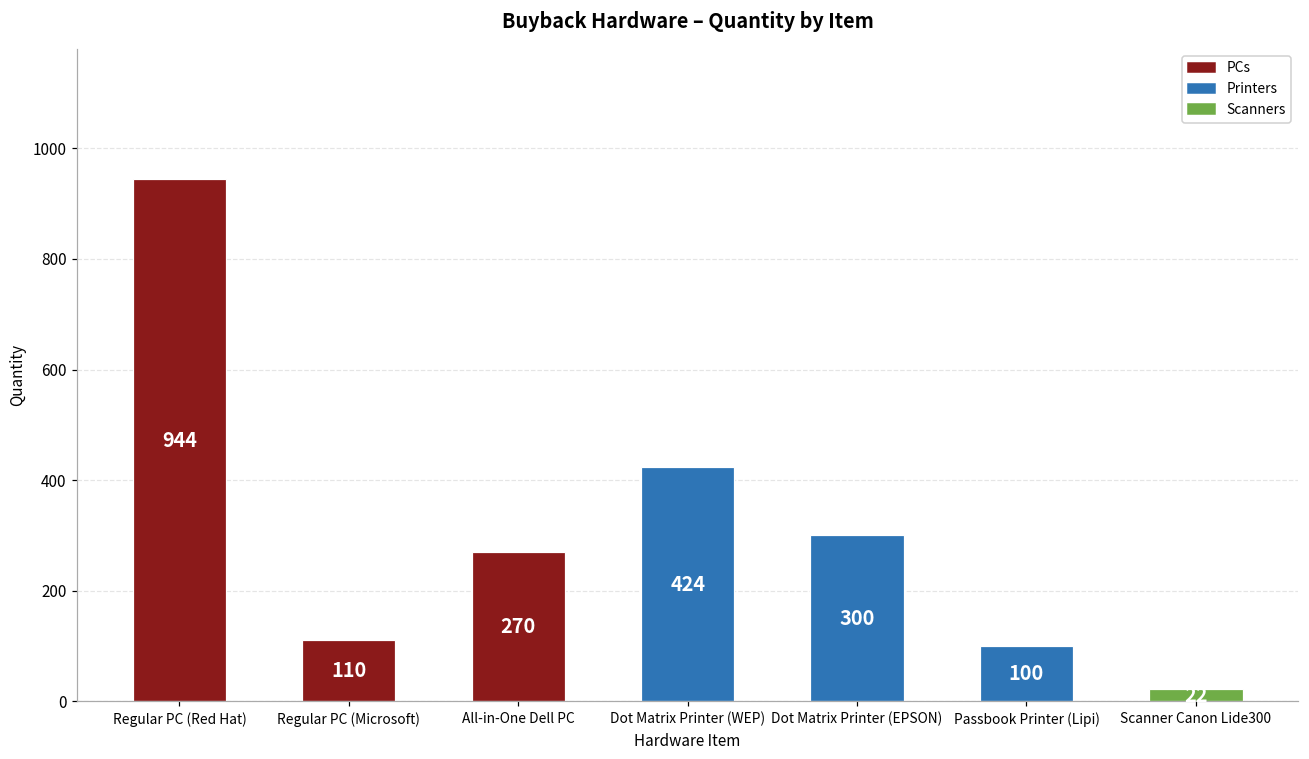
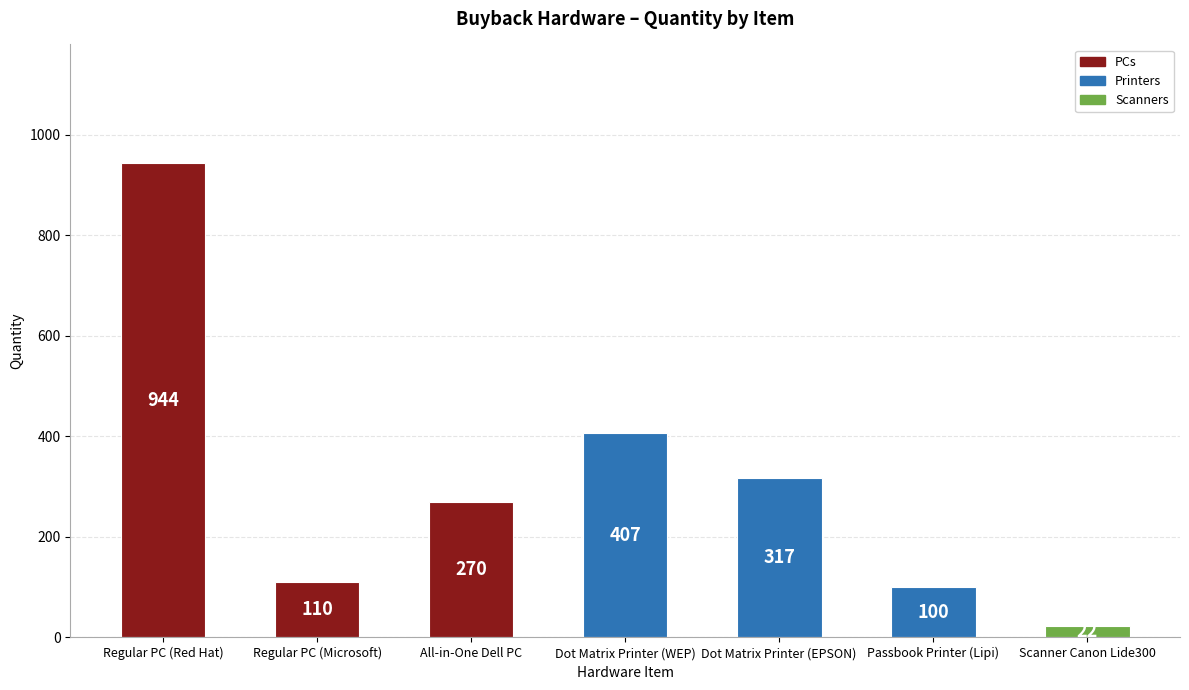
Dot Matrix Printer (WEP): 424 -> 407
Dot Matrix Printer (EPSON): 300 -> 317
